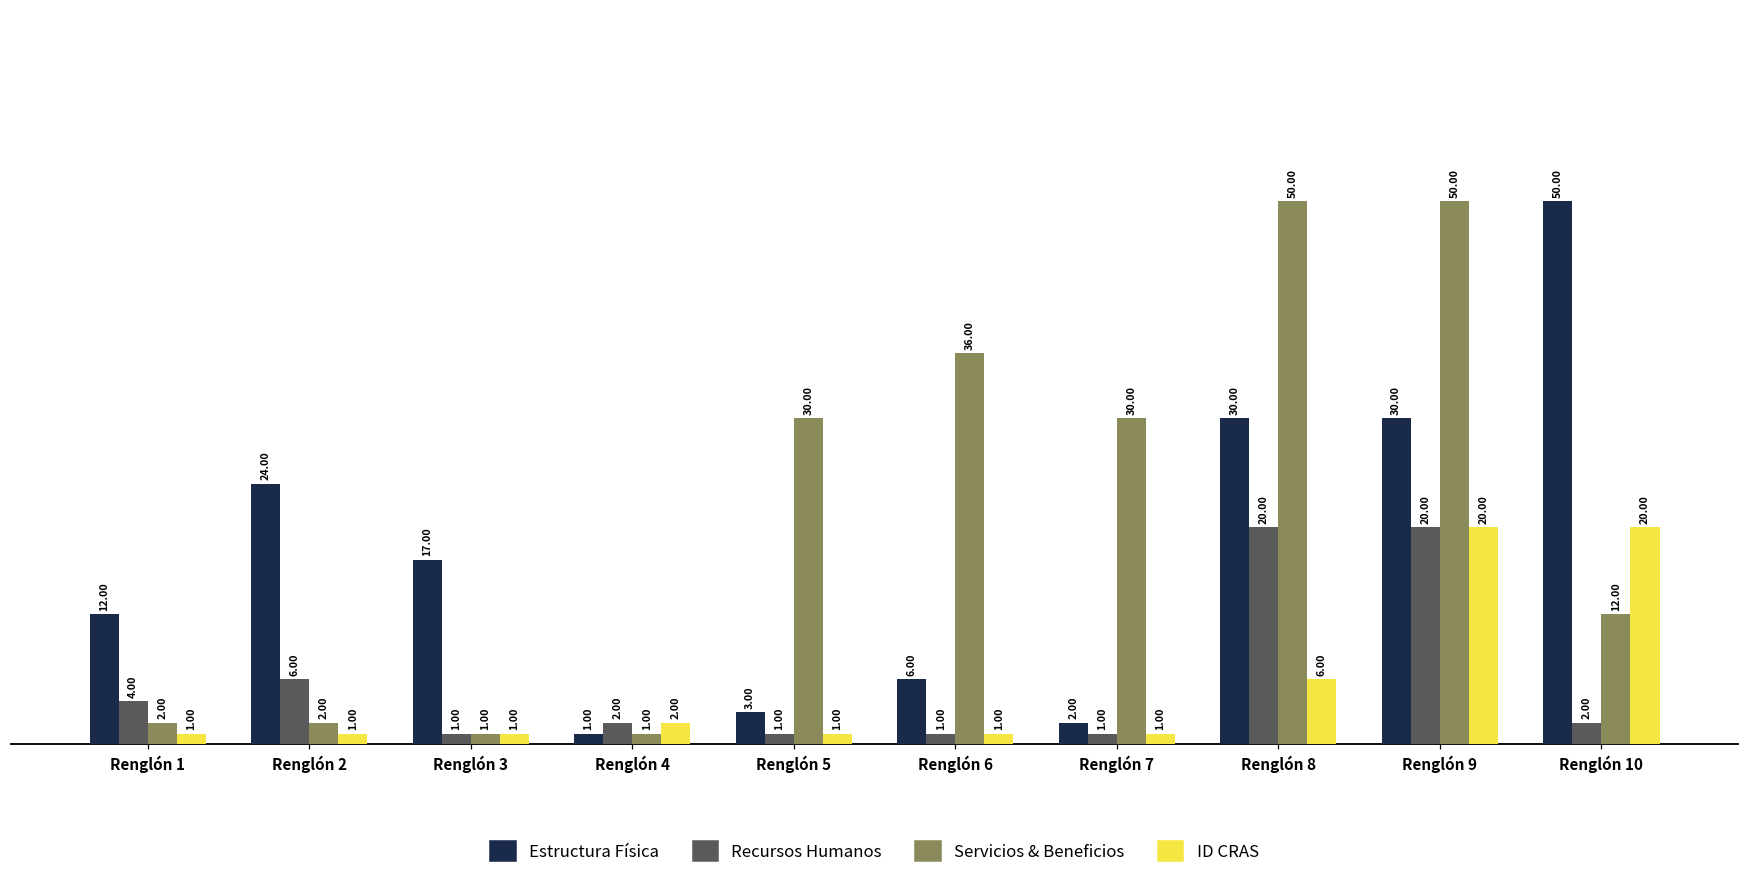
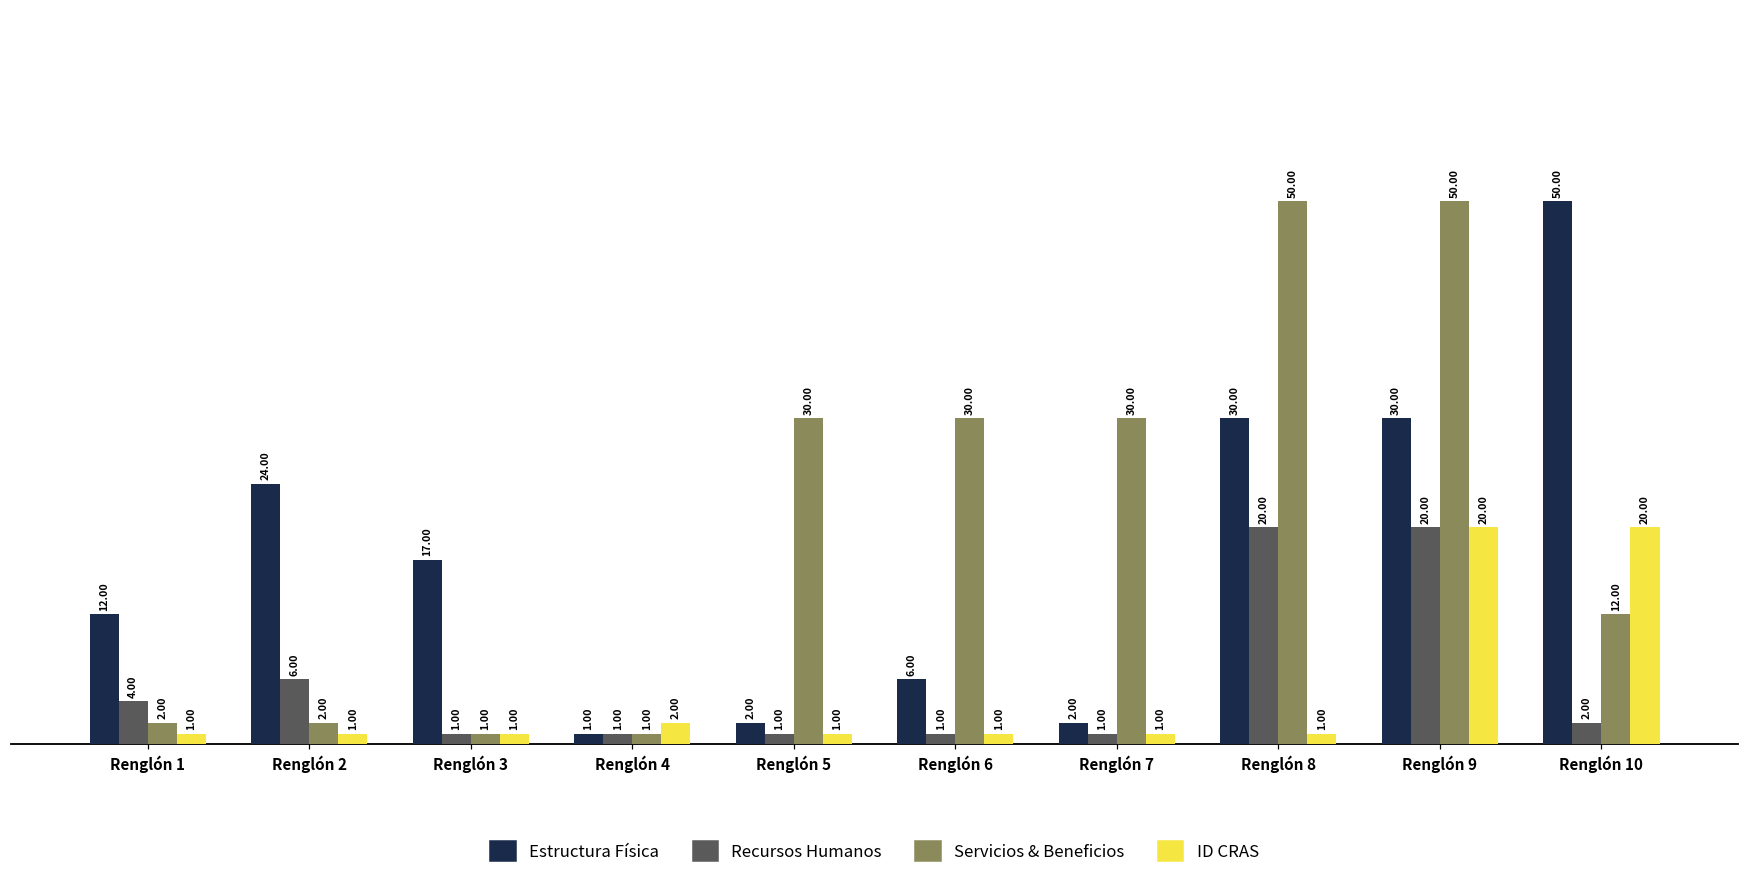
Recursos Humanos, Renglón 4: 2.00 -> 1.00
Estructura Física, Renglón 5: 3.00 -> 2.00
Servicios & Beneficios, Renglón 6: 36.00 -> 30.00
ID CRAS, Renglón 8: 6.00 -> 1.00
